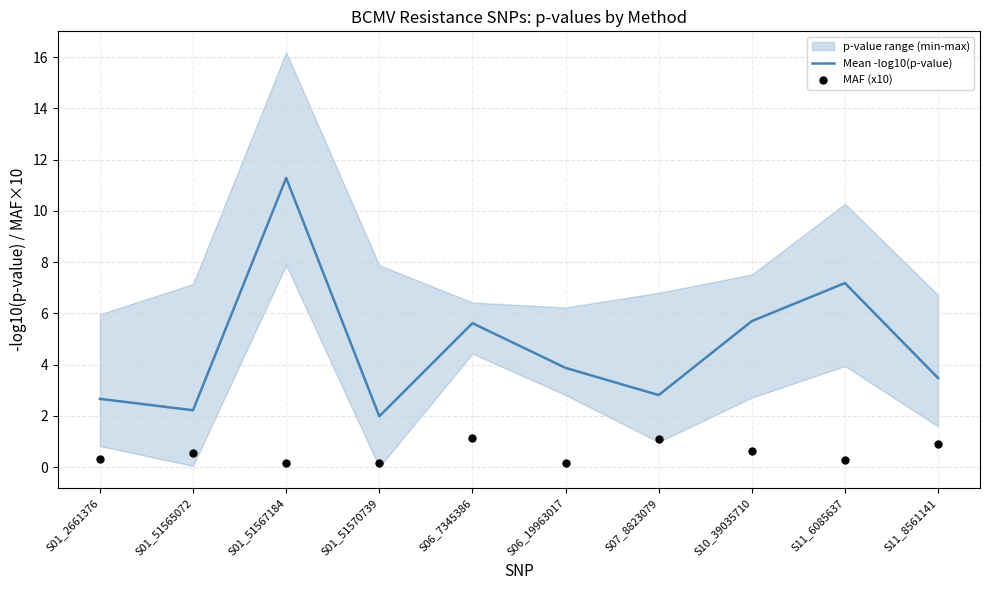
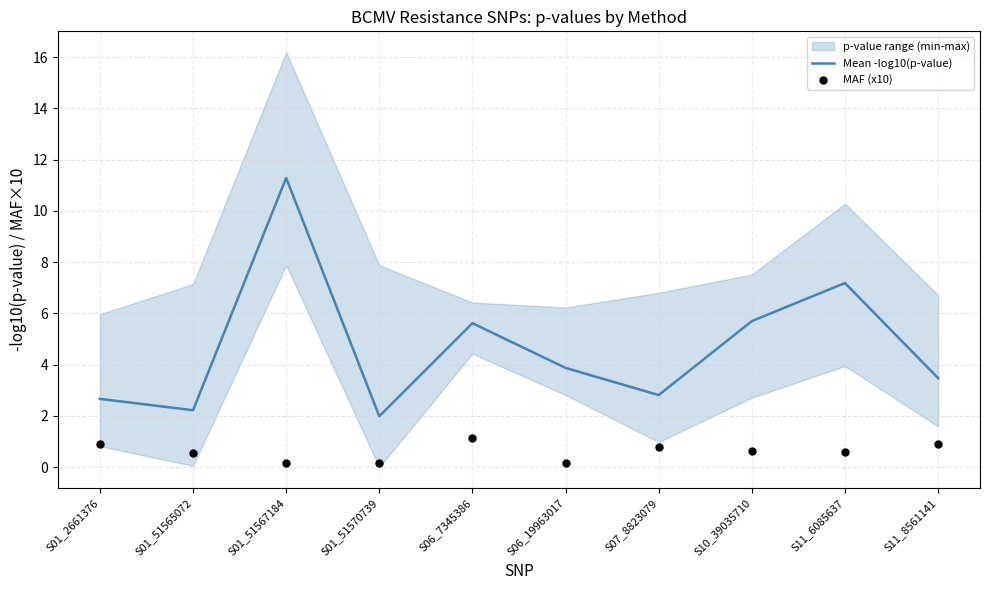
MAF (x10), S01_2661376: 0.3 -> 0.9
MAF (x10), S07_8823079: 1.1 -> 0.8
MAF (x10), S11_6085637: 0.3 -> 0.6
